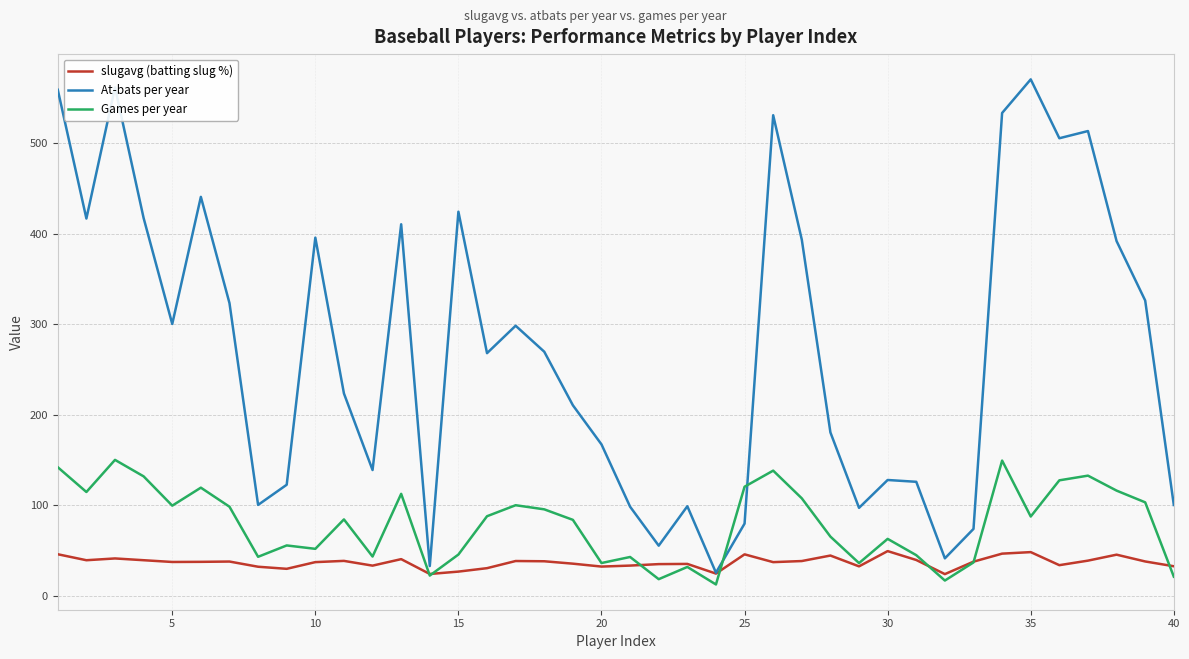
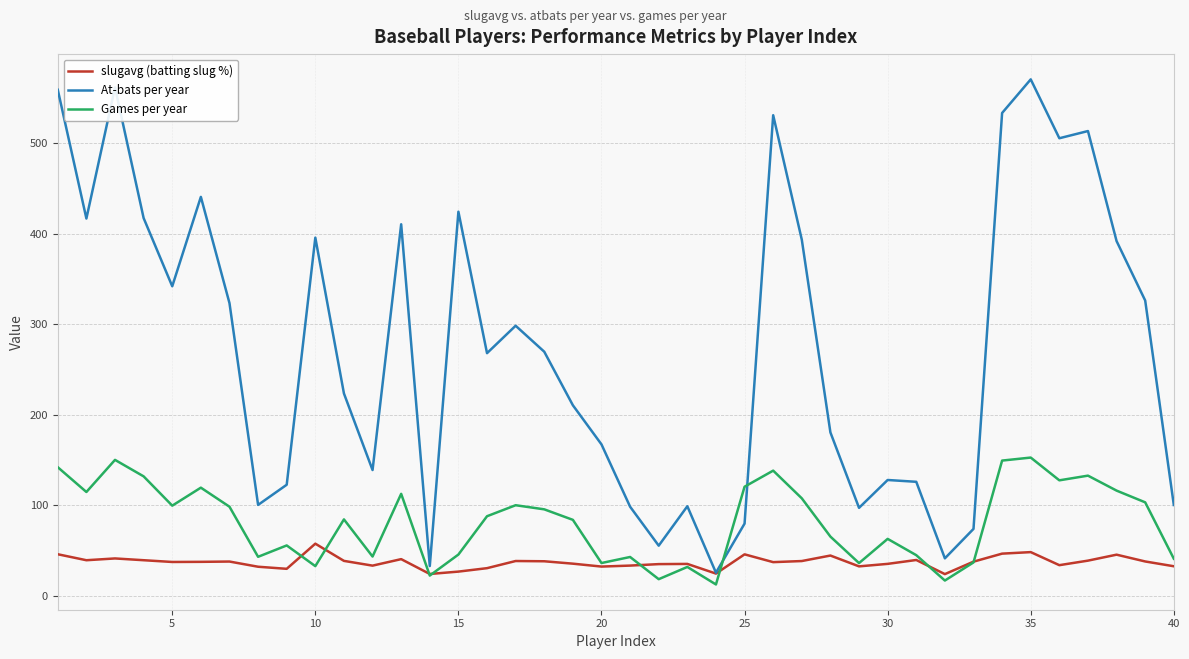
At-bats per year, 5: 300 -> 340
slugavg (batting slug %), 10: 40 -> 60
Games per year, 10: 50 -> 30
slugavg (batting slug %), 30: 50 -> 40
Games per year, 35: 90 -> 150
Games per year, 40: 20 -> 40
